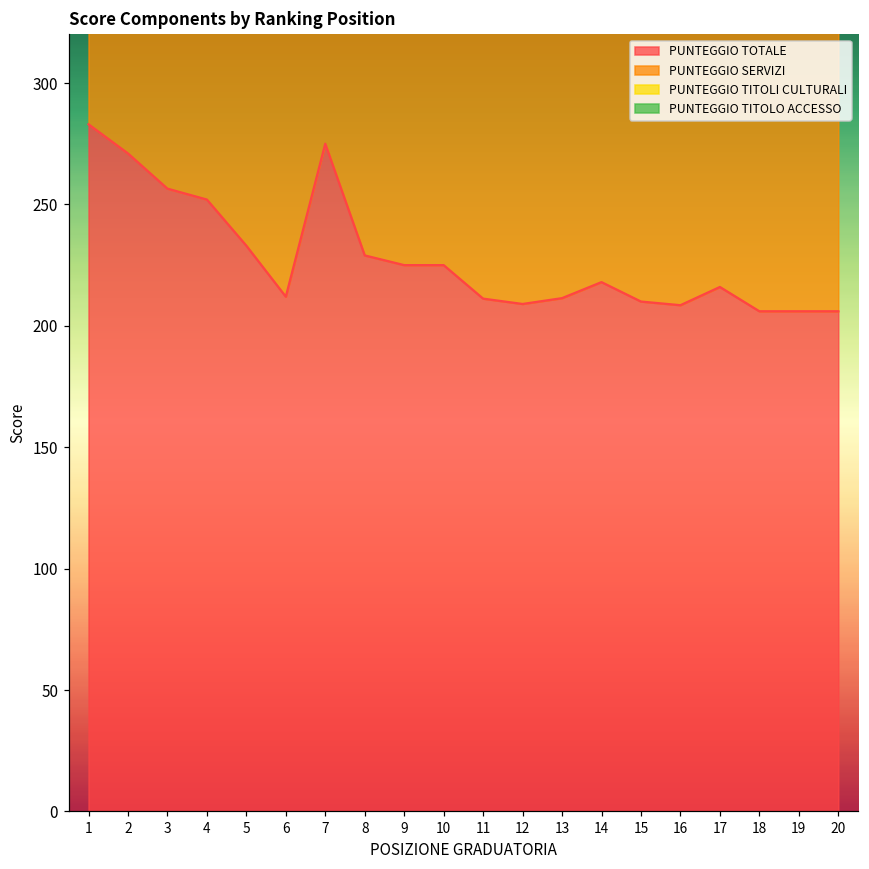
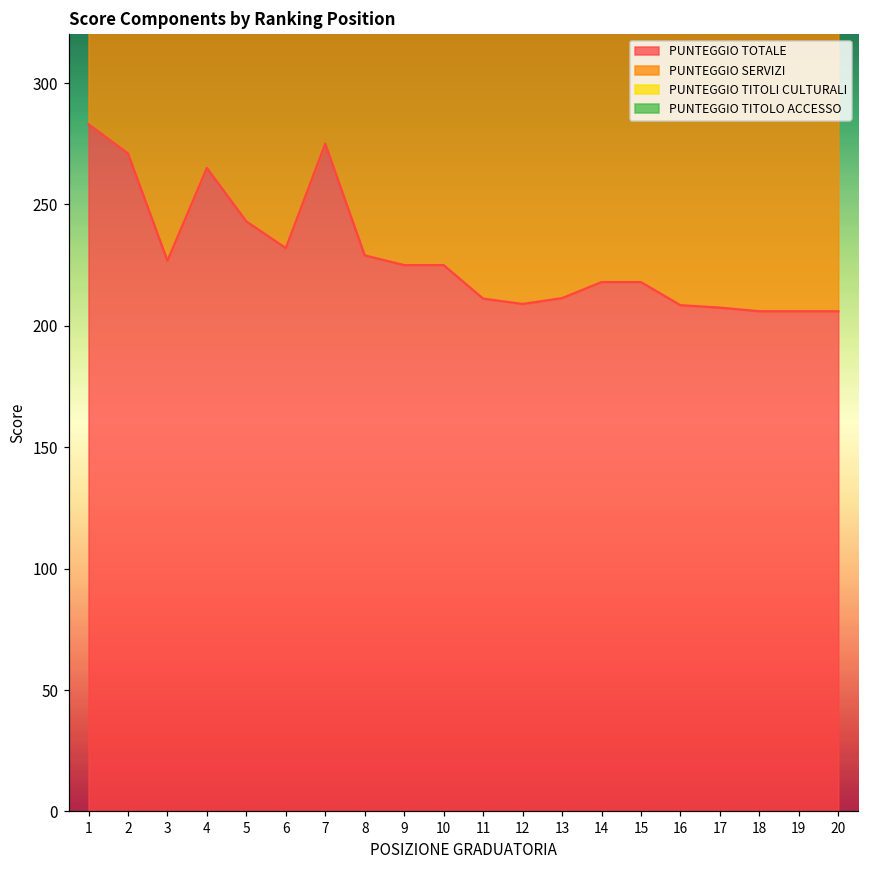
PUNTEGGIO TOTALE, 3: 257 -> 227
PUNTEGGIO TOTALE, 4: 252 -> 265
PUNTEGGIO TOTALE, 5: 233 -> 243
PUNTEGGIO TOTALE, 6: 212 -> 232
PUNTEGGIO TOTALE, 15: 210 -> 218
PUNTEGGIO TOTALE, 17: 216 -> 208
